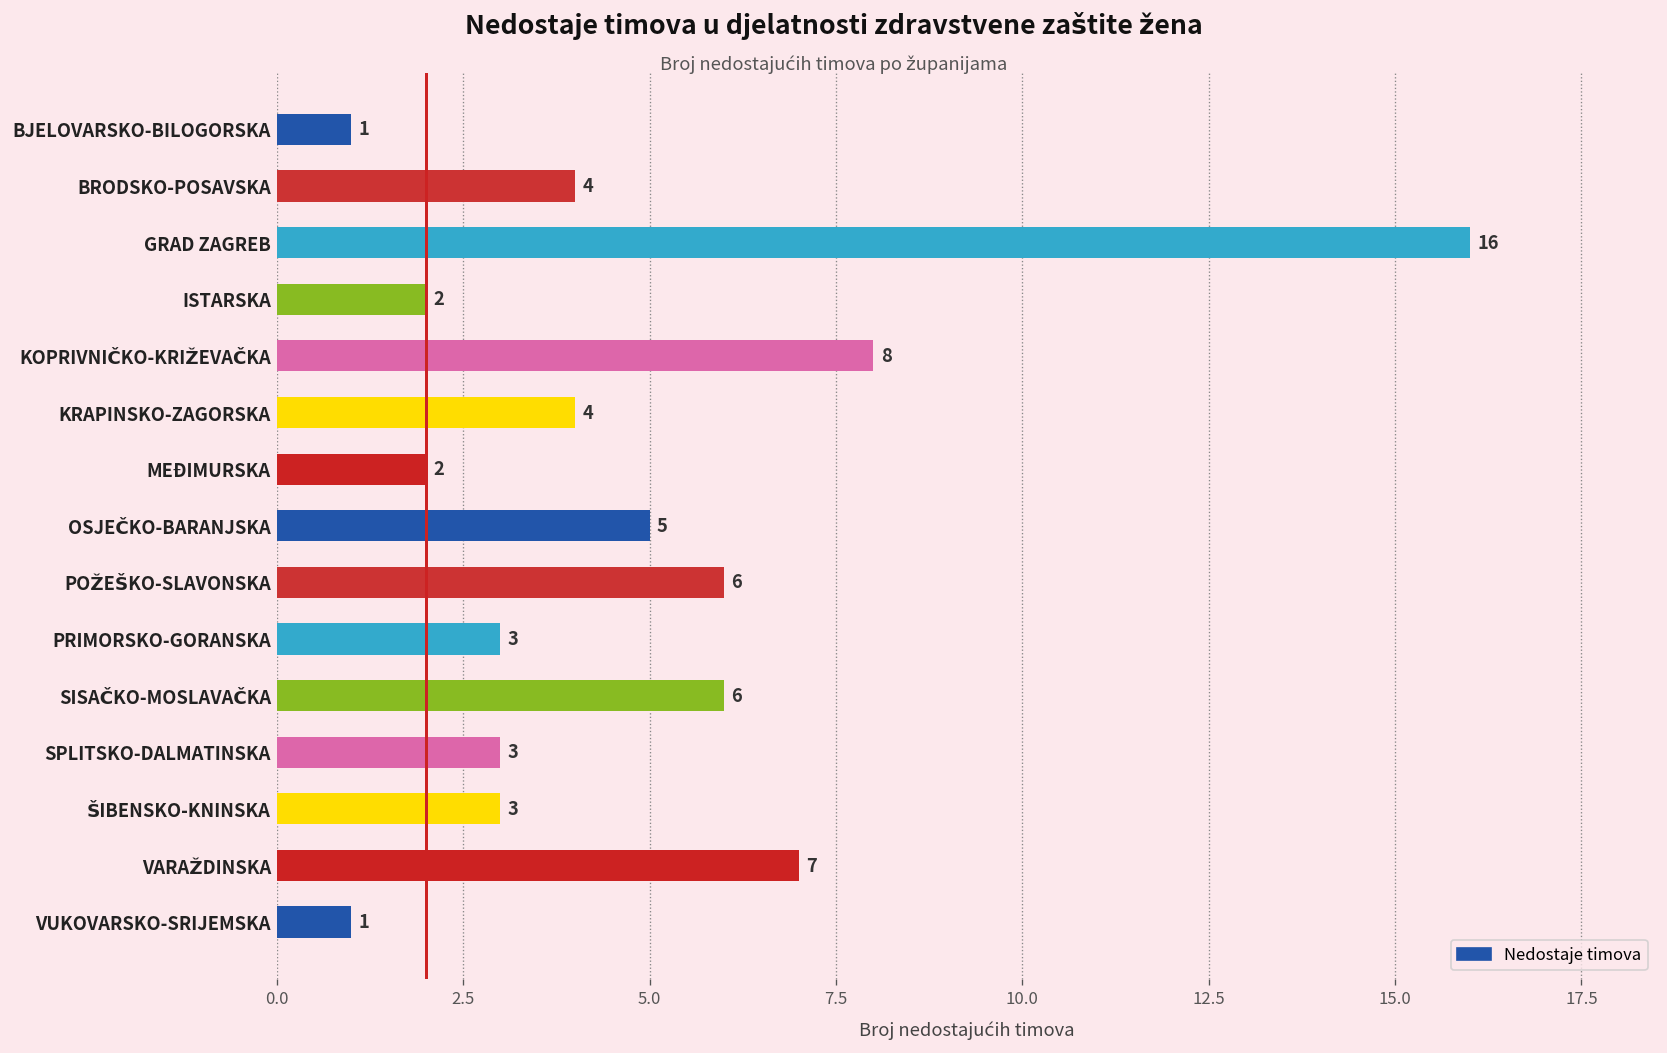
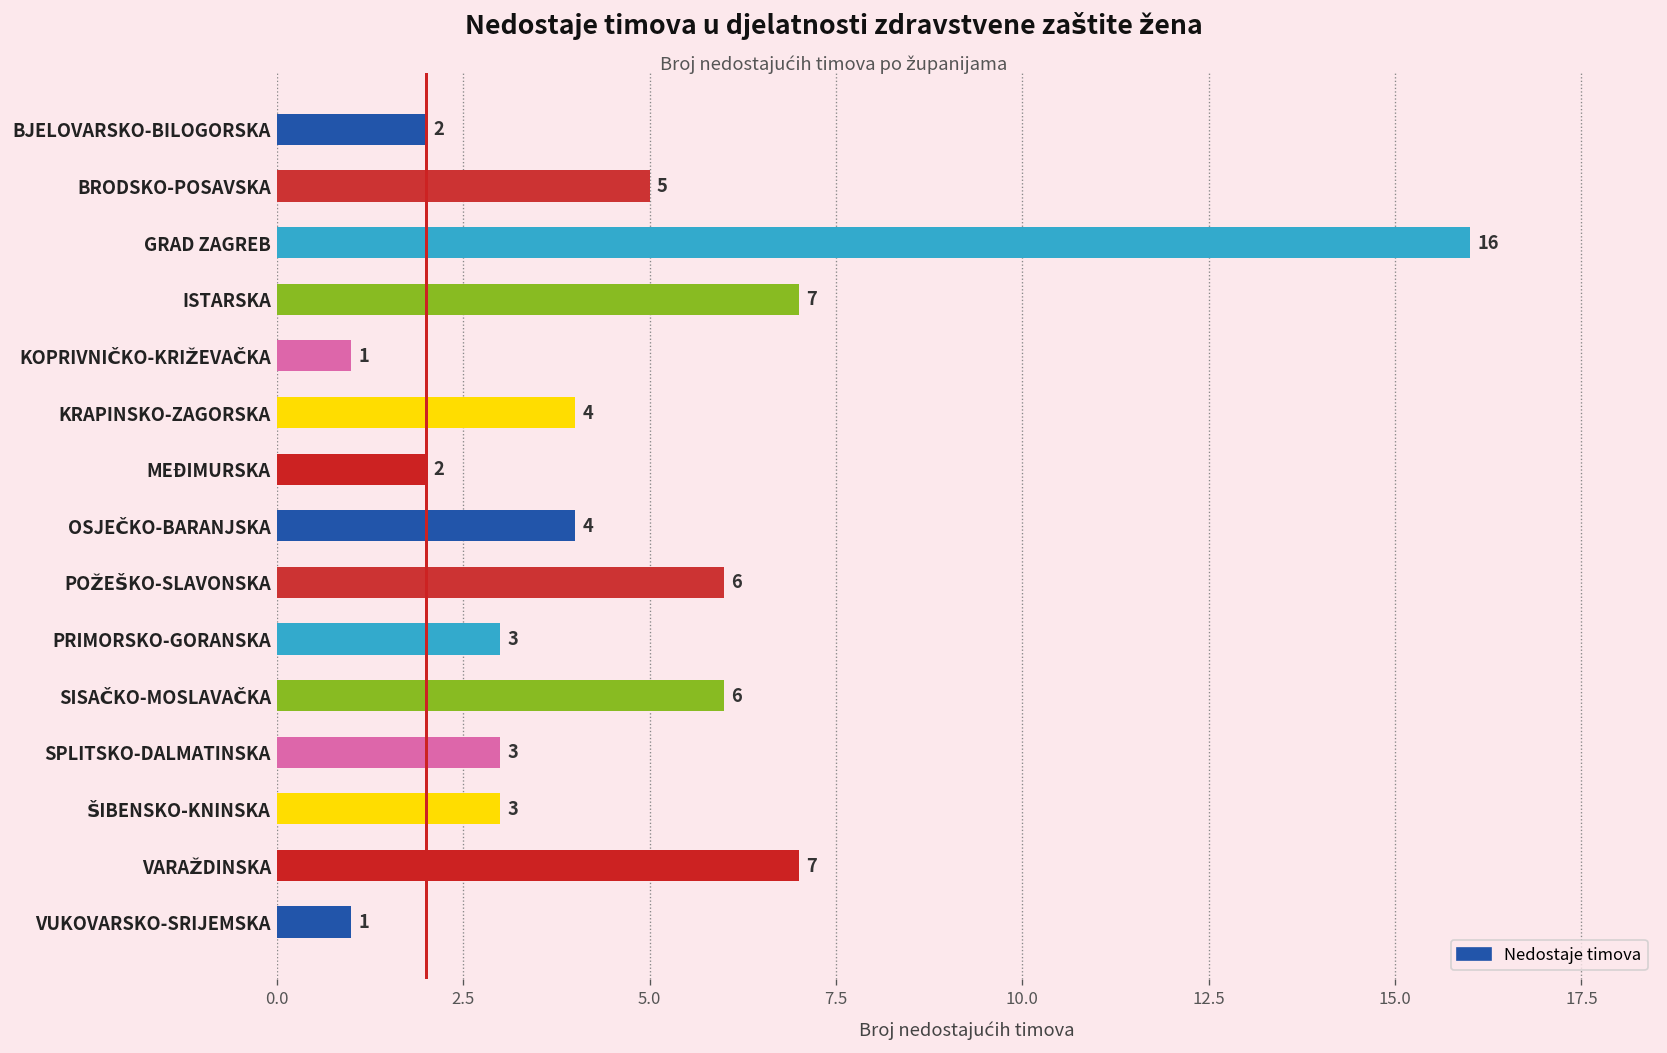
Nedostaje timova, BJELOVARSKO-BILOGORSKA: 1 -> 2
Nedostaje timova, BRODSKO-POSAVSKA: 4 -> 5
Nedostaje timova, ISTARSKA: 2 -> 7
Nedostaje timova, KOPRIVNIČKO-KRIŽEVAČKA: 8 -> 1
Nedostaje timova, OSJEČKO-BARANJSKA: 5 -> 4
